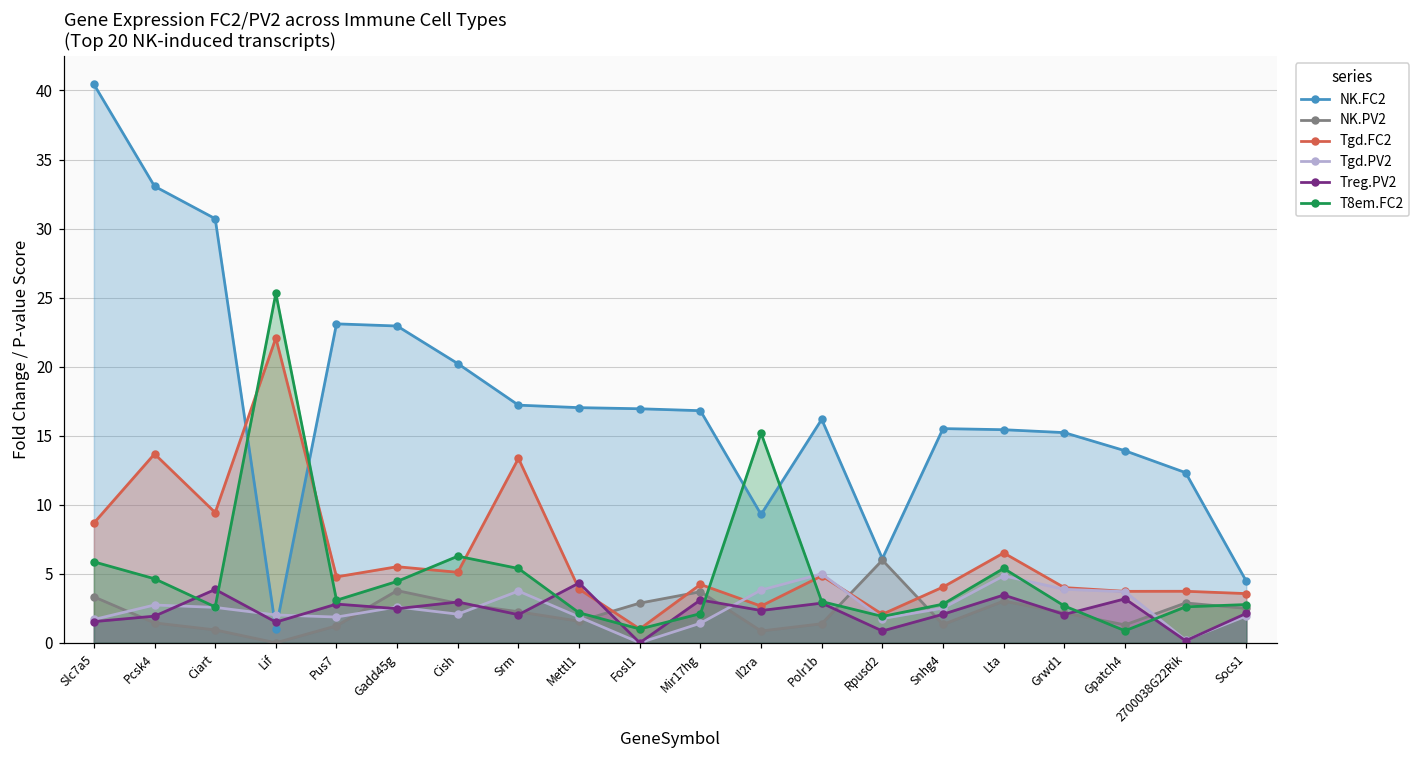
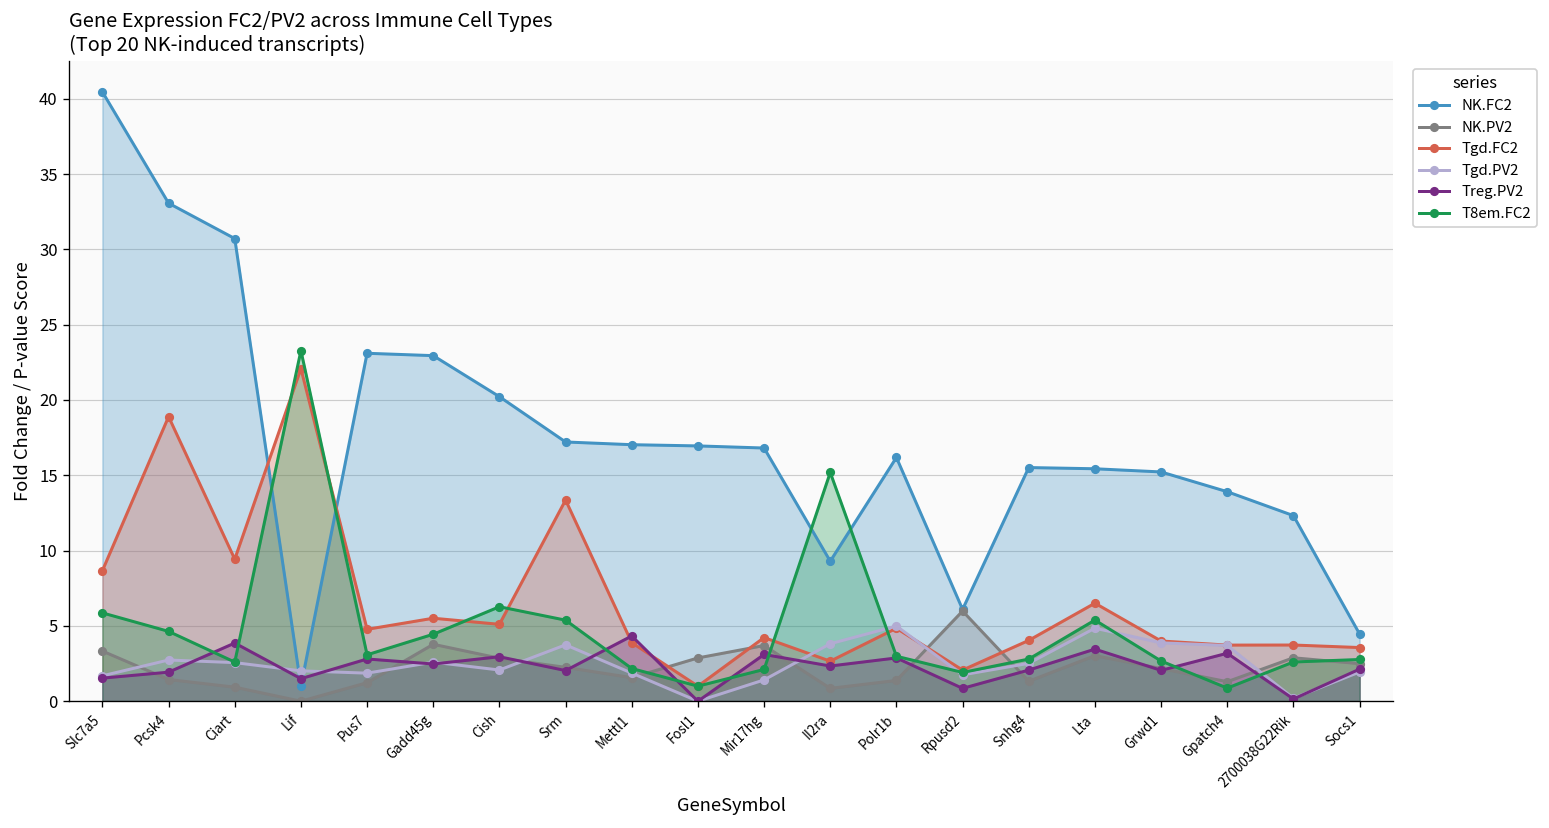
Tgd.FC2, Pcsk4: 13.7 -> 18.9
T8em.FC2, Lif: 25.3 -> 23.3
